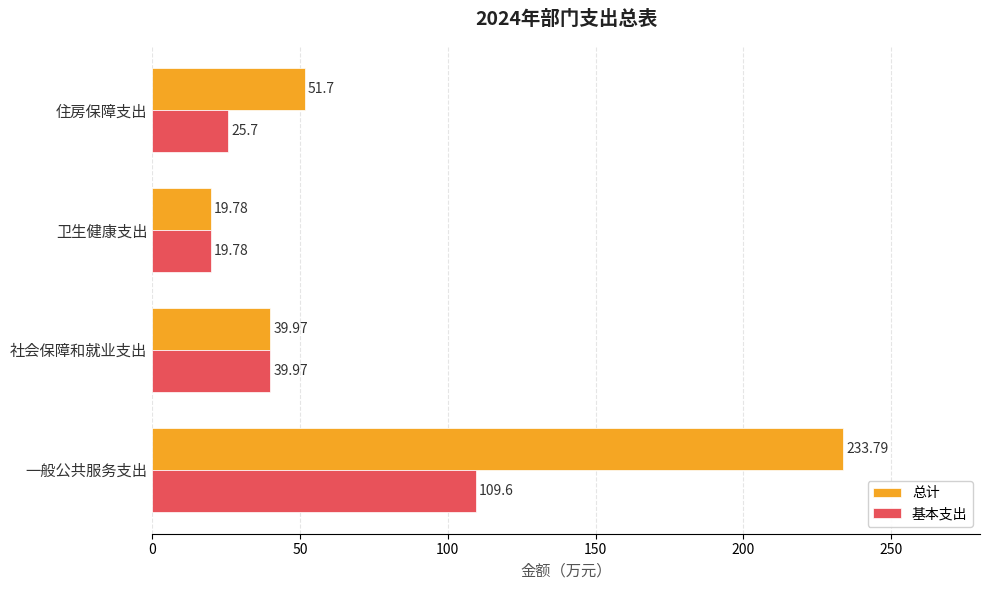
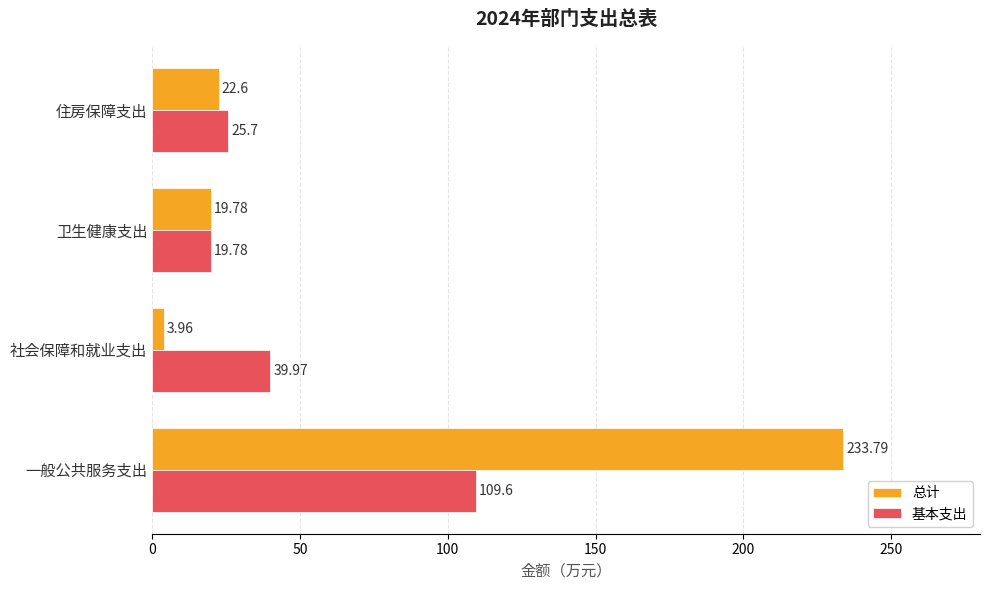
总计, 住房保障支出: 51.7 -> 22.6
总计, 社会保障和就业支出: 39.97 -> 3.96
